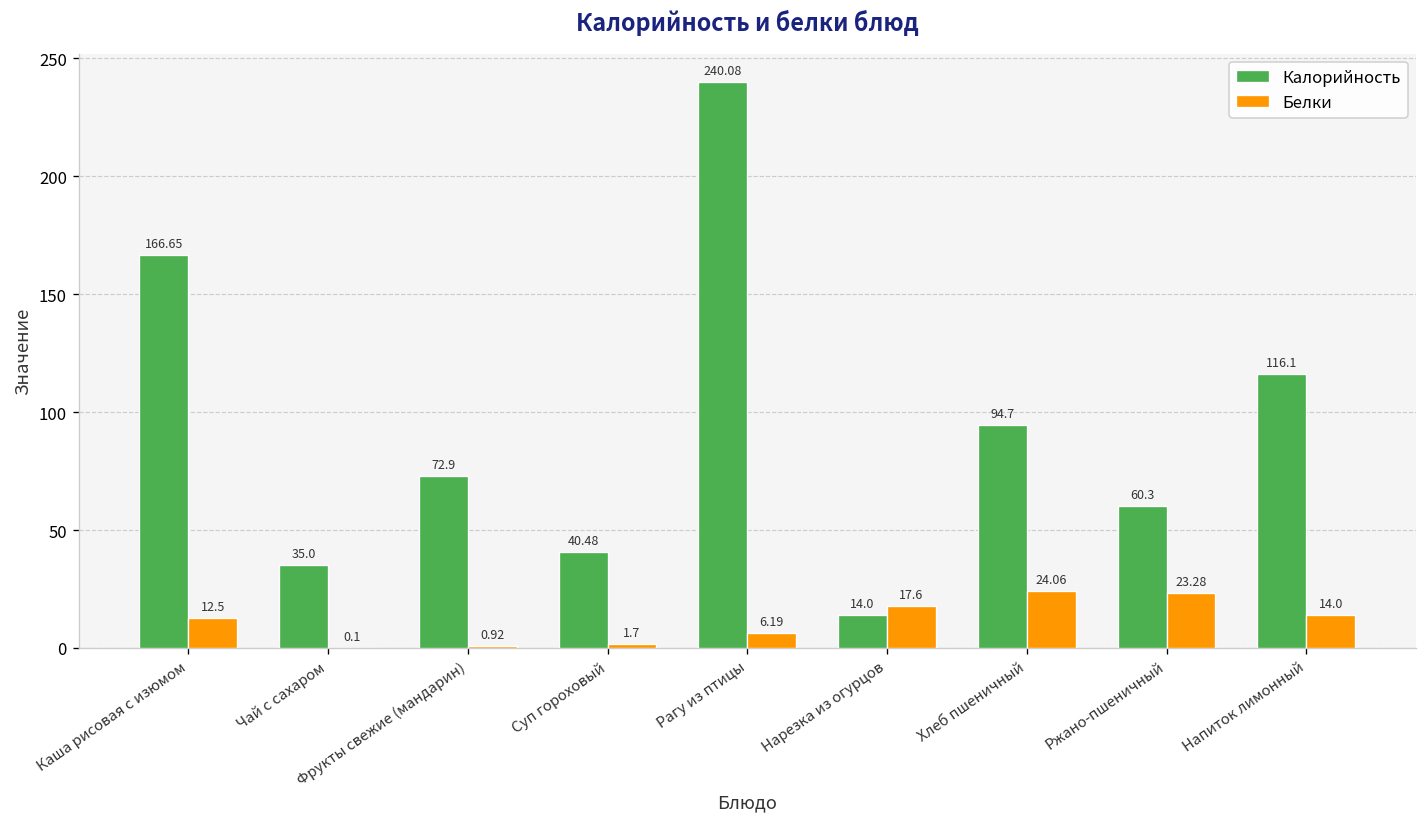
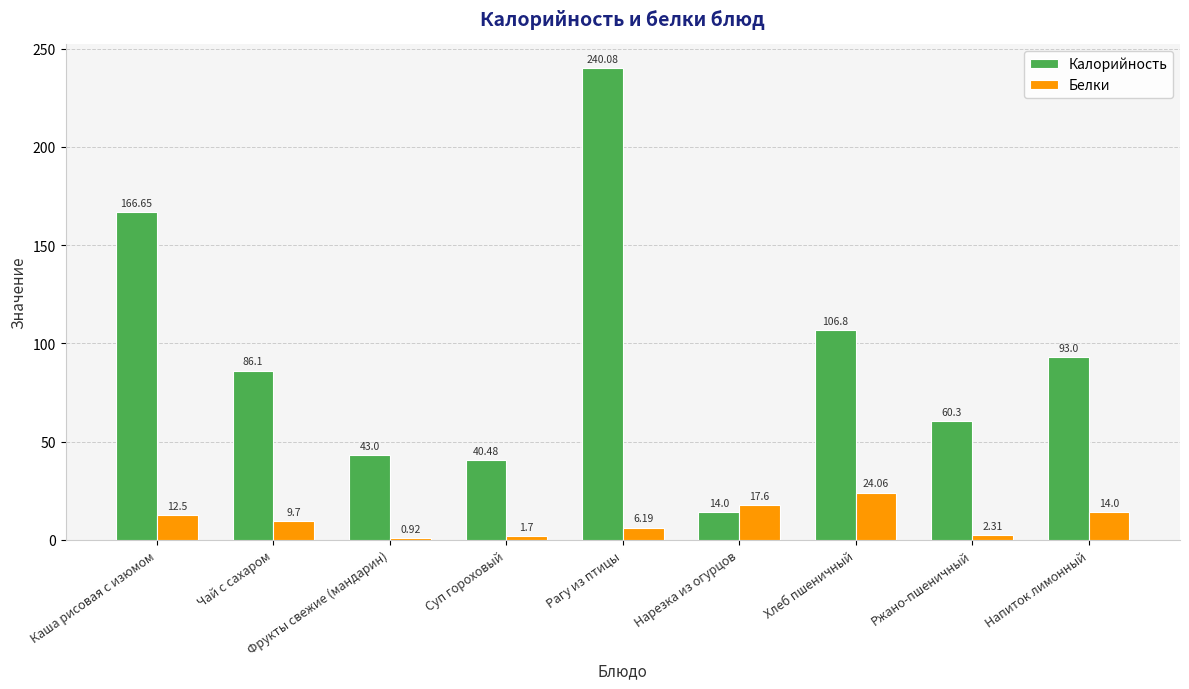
Калорийность, Чай с сахаром: 35.0 -> 86.1
Белки, Чай с сахаром: 0.1 -> 9.7
Калорийность, Фрукты свежие (мандарин): 72.9 -> 43.0
Калорийность, Хлеб пшеничный: 94.7 -> 106.8
Белки, Ржано-пшеничный: 23.28 -> 2.31
Калорийность, Напиток лимонный: 116.1 -> 93.0
